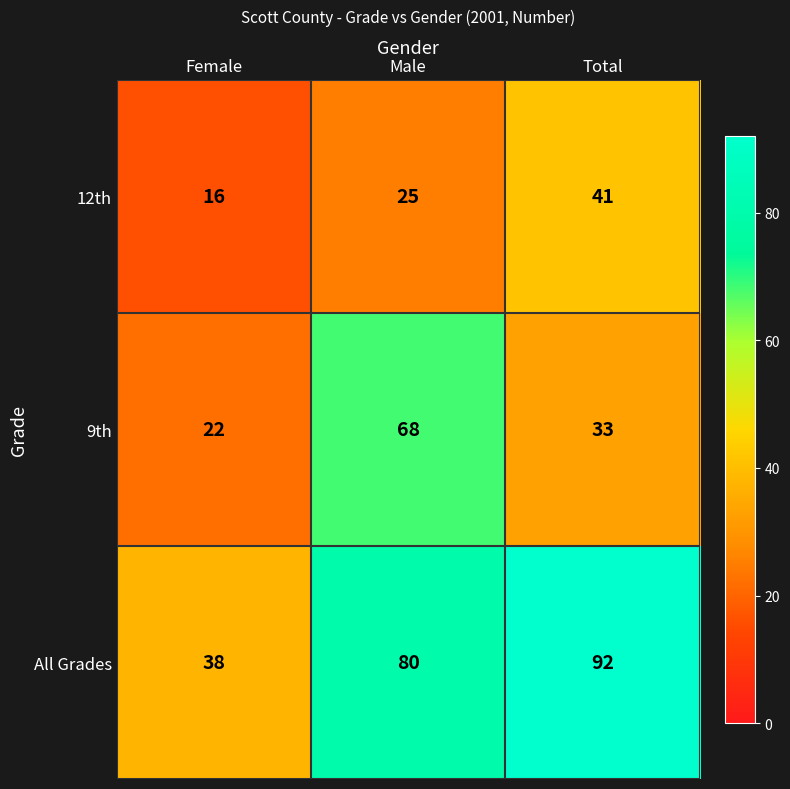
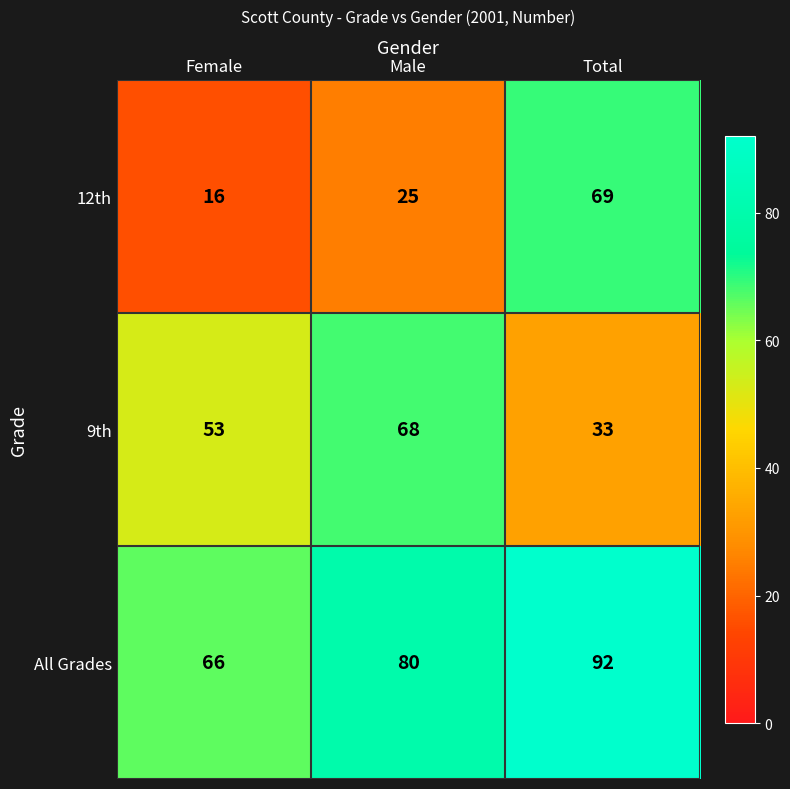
12th, Total: 41 -> 69
9th, Female: 22 -> 53
All Grades, Female: 38 -> 66
